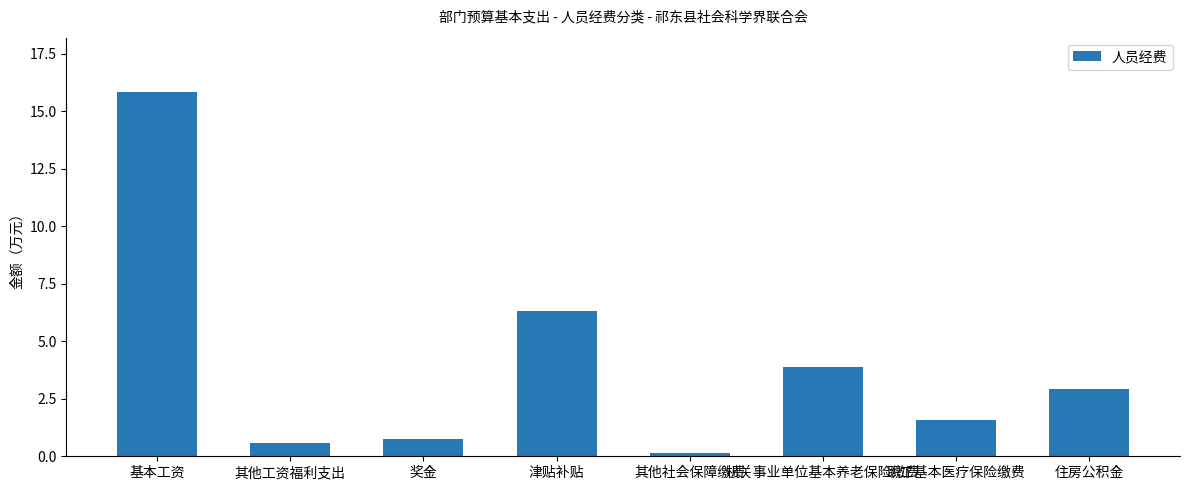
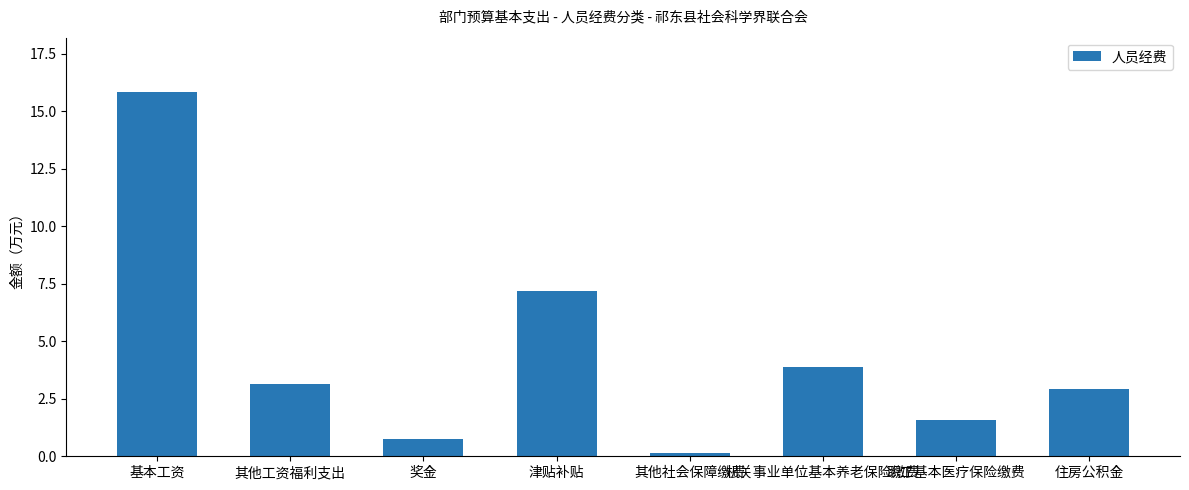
其他工资福利支出: 0.6 -> 3.2
津贴补贴: 6.3 -> 7.2
